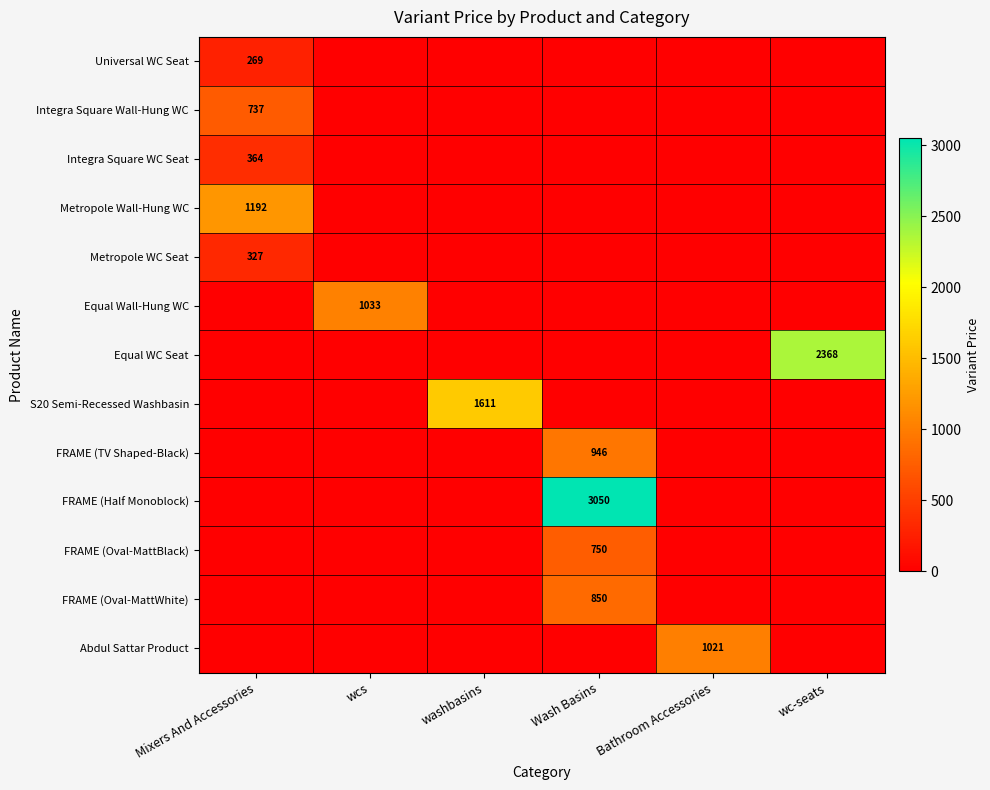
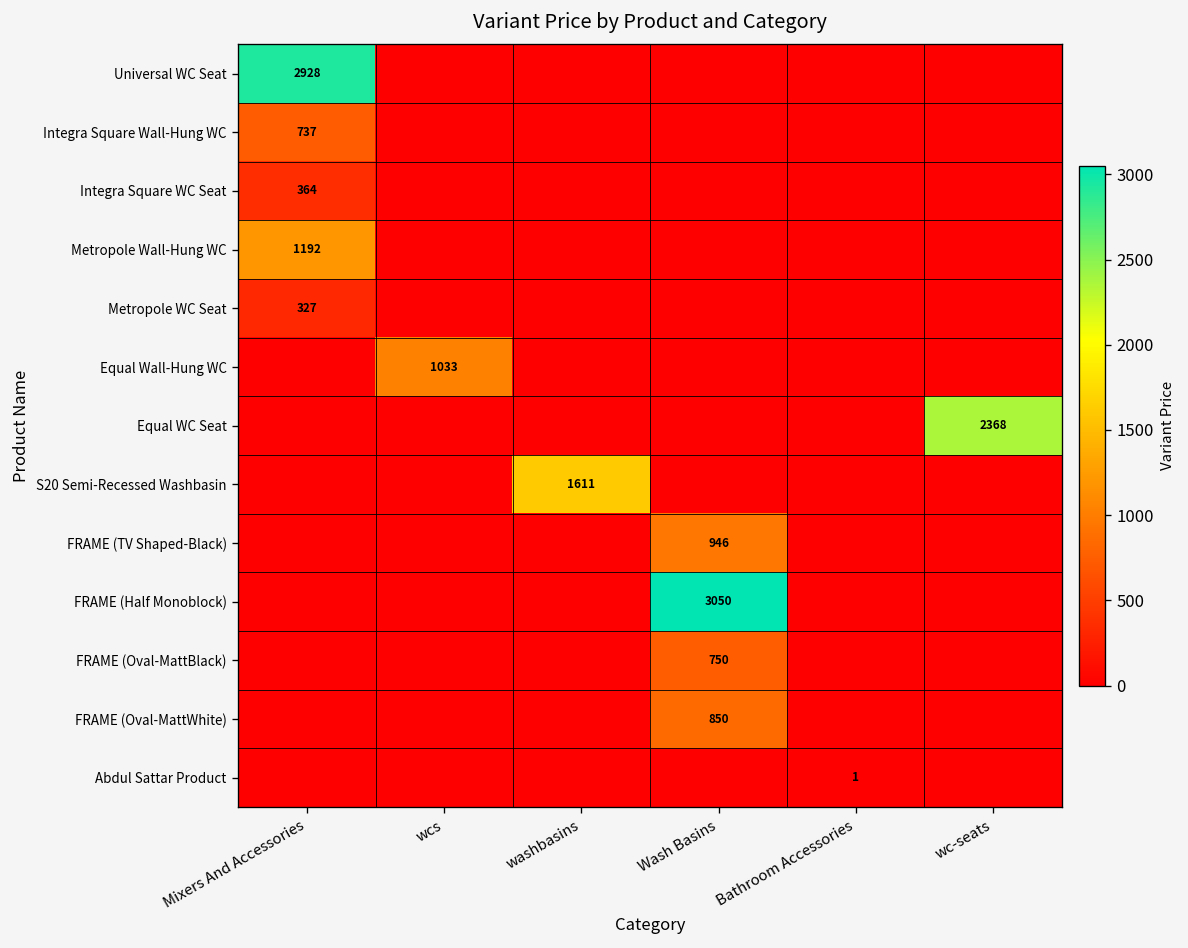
Universal WC Seat, Mixers And Accessories: 269 -> 2928
Abdul Sattar Product, Bathroom Accessories: 1021 -> 1
